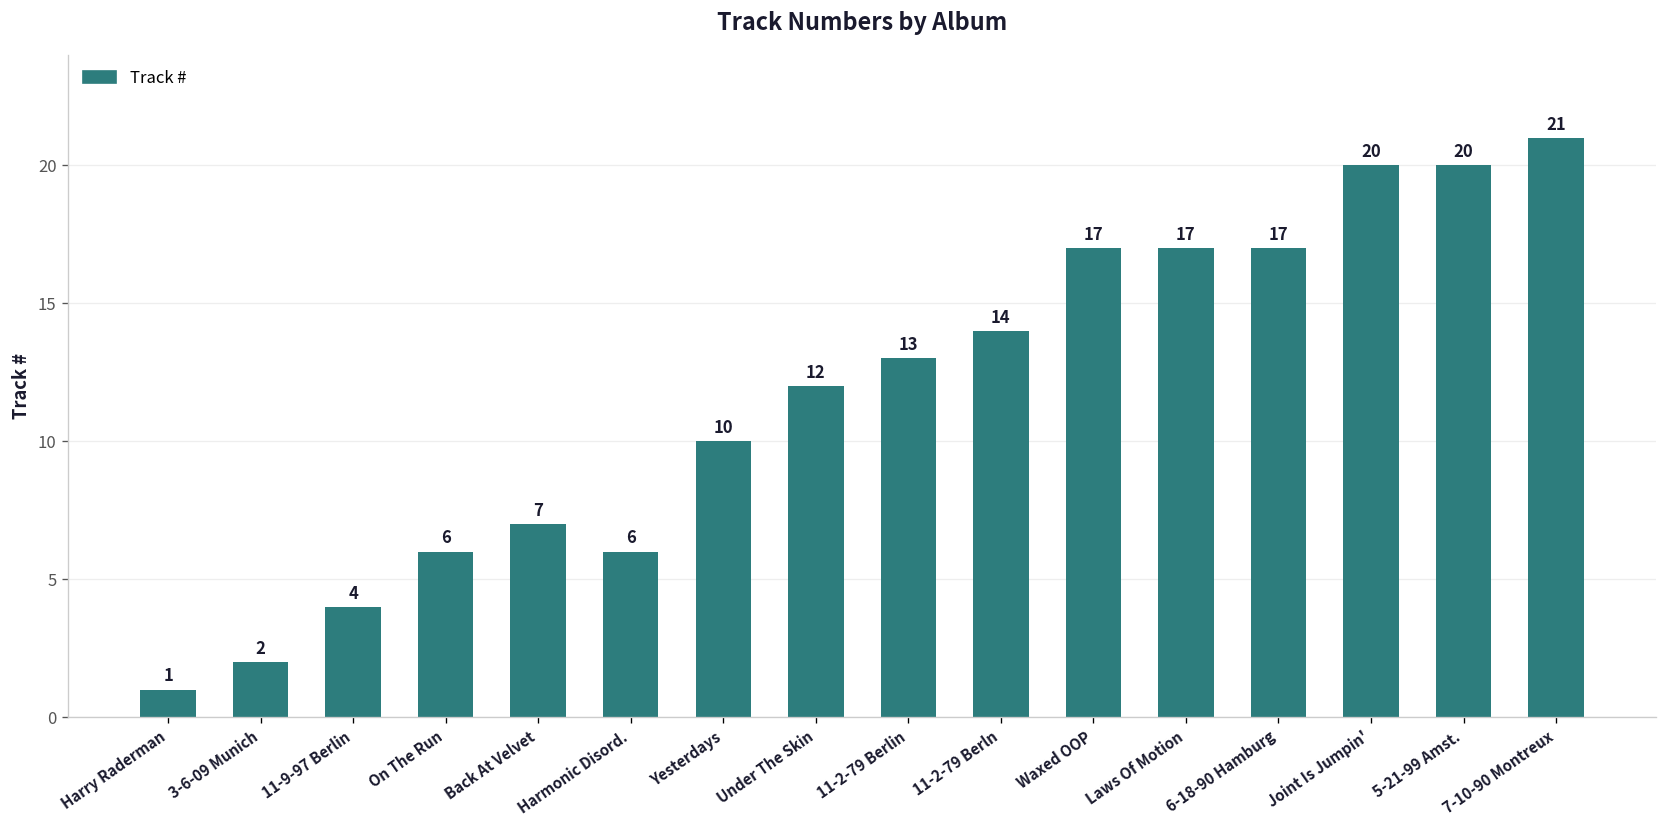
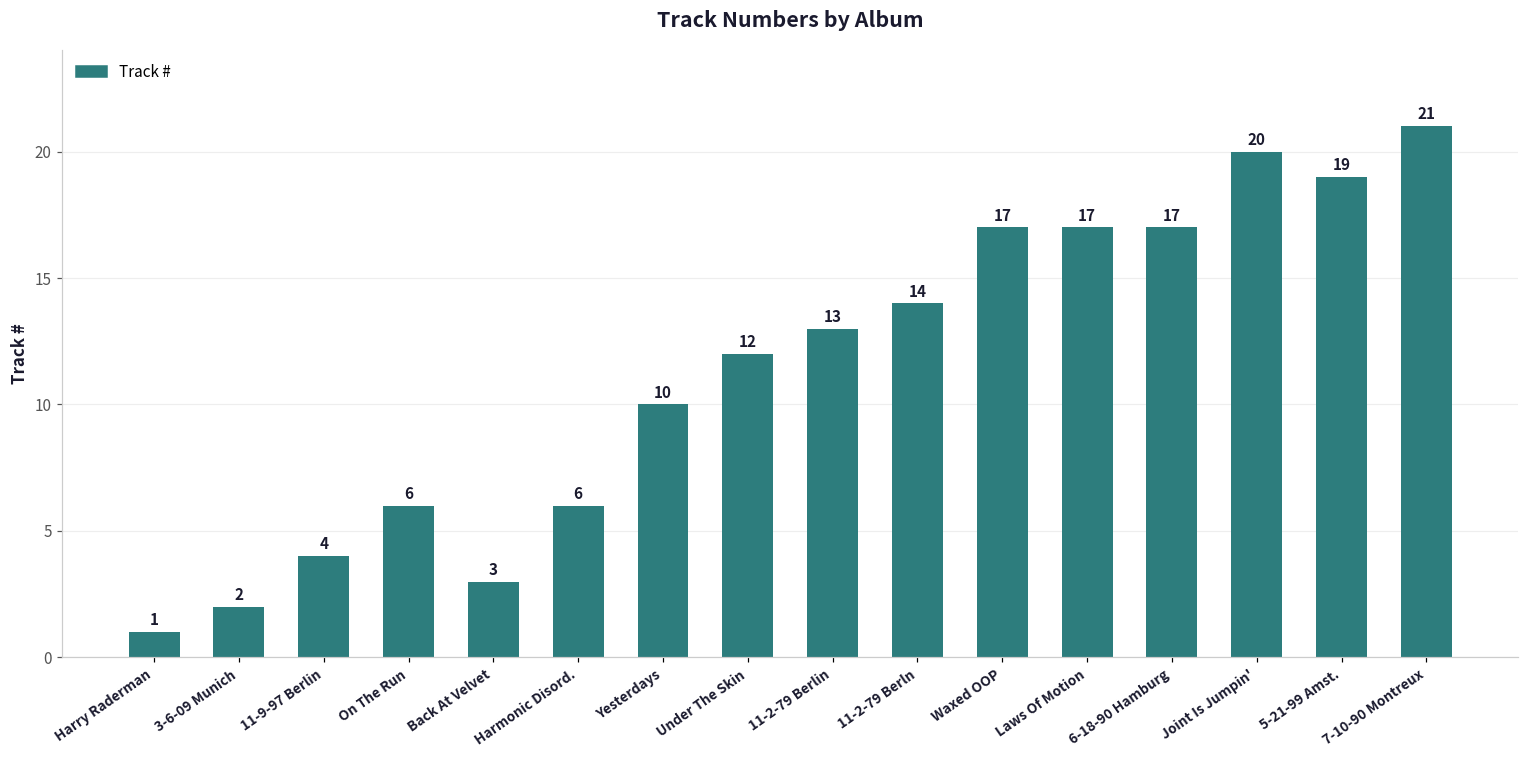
Back At Velvet: 7 -> 3
5-21-99 Amst.: 20 -> 19
